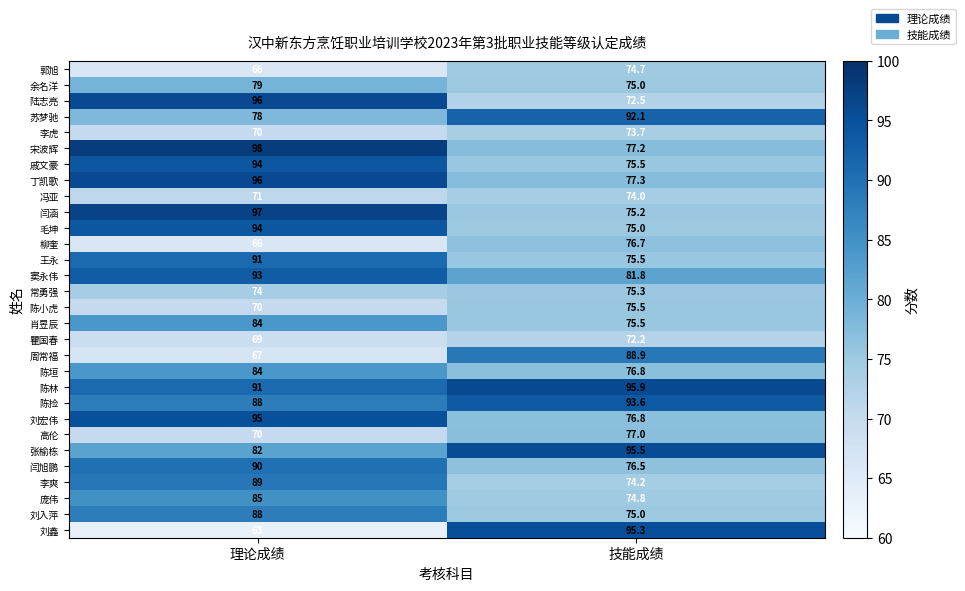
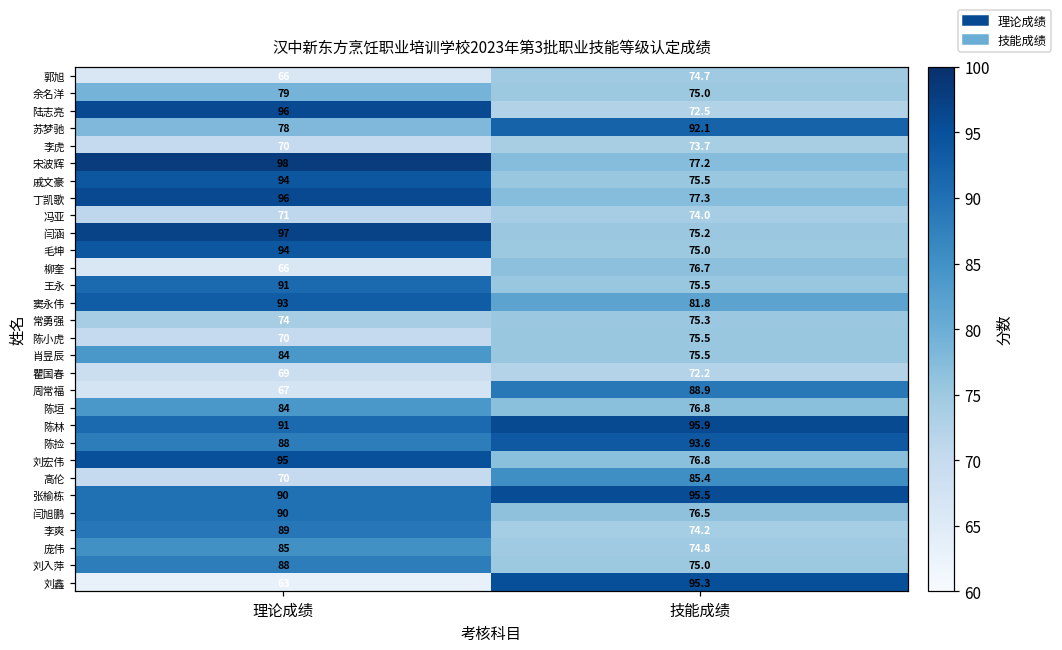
高伦, 技能成绩: 77.0 -> 85.4
张榆栋, 理论成绩: 82 -> 90
